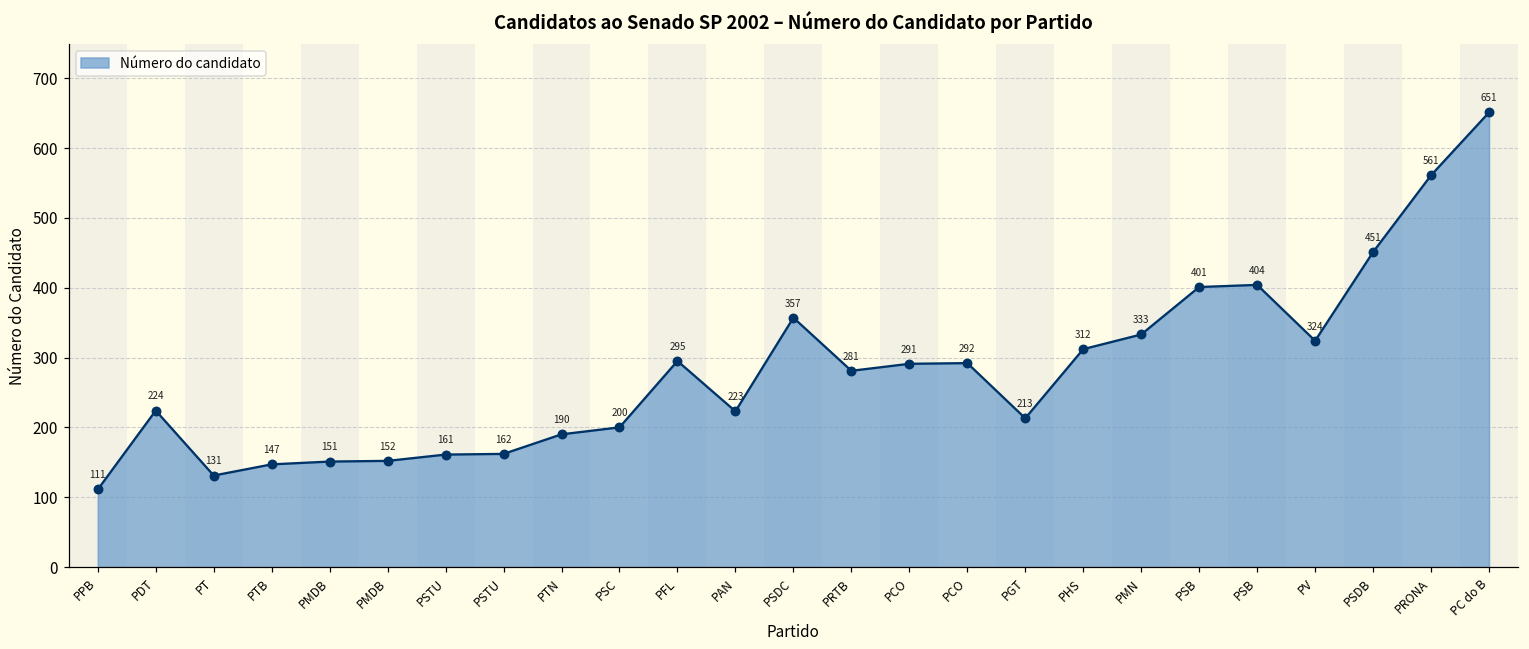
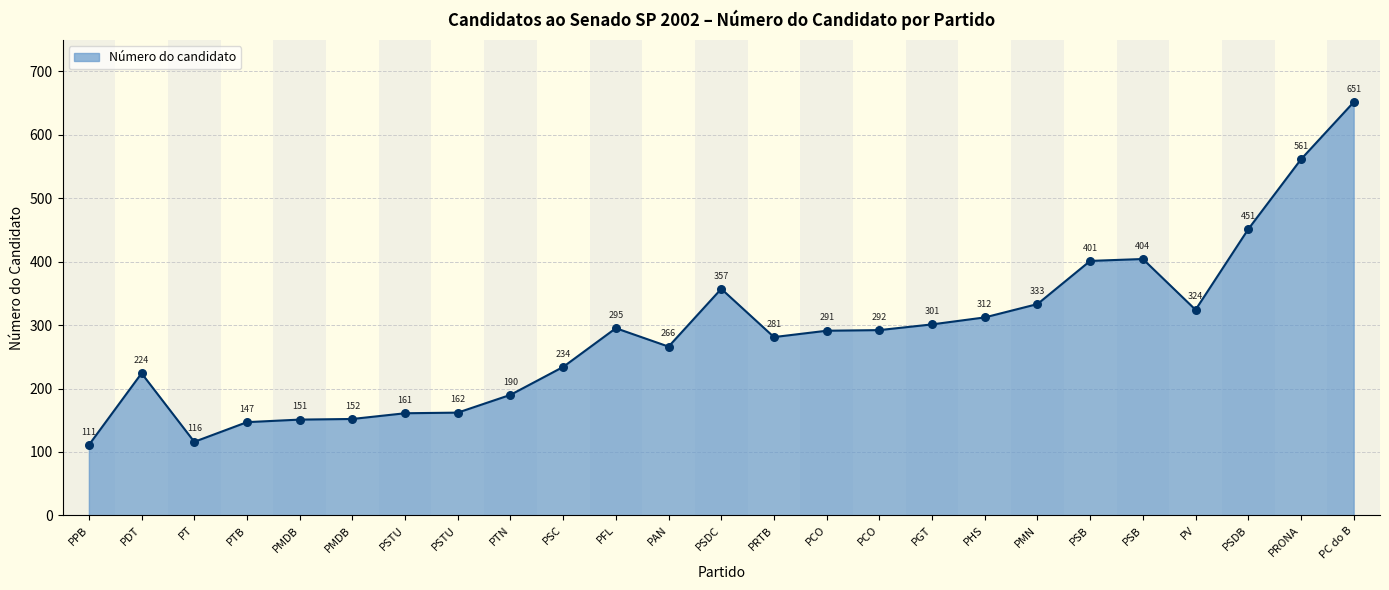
PT: 131 -> 116
PSC: 200 -> 234
PAN: 223 -> 266
PGT: 213 -> 301
